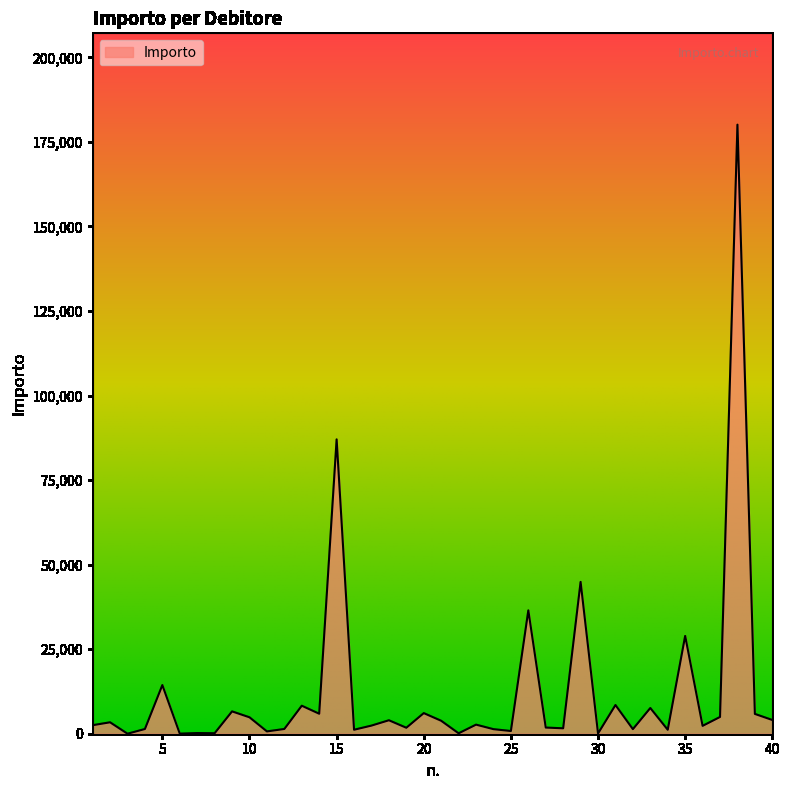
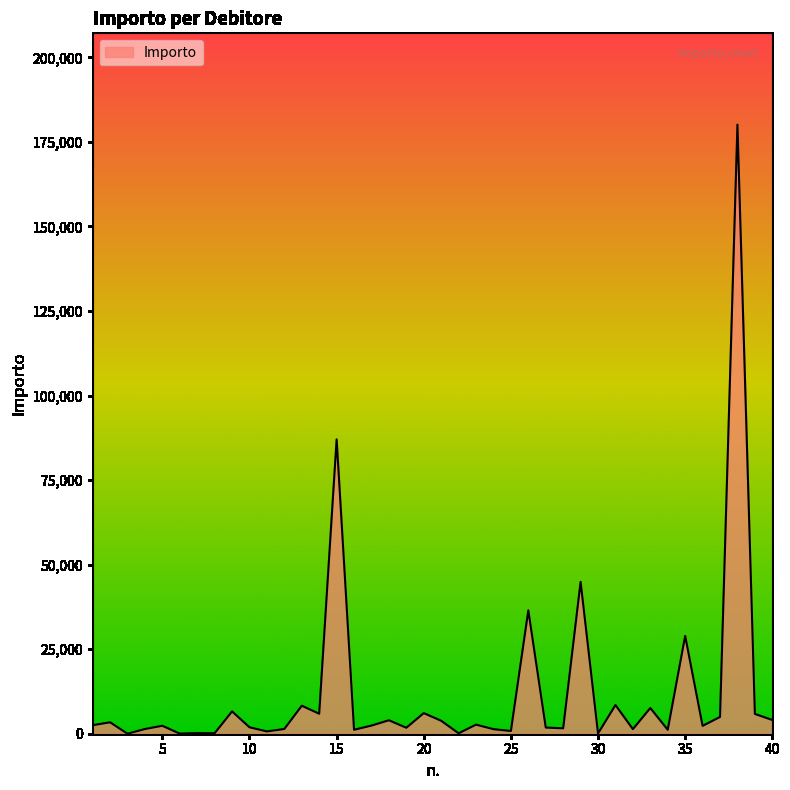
5: 14,000 -> 2,000
10: 5,000 -> 2,000
